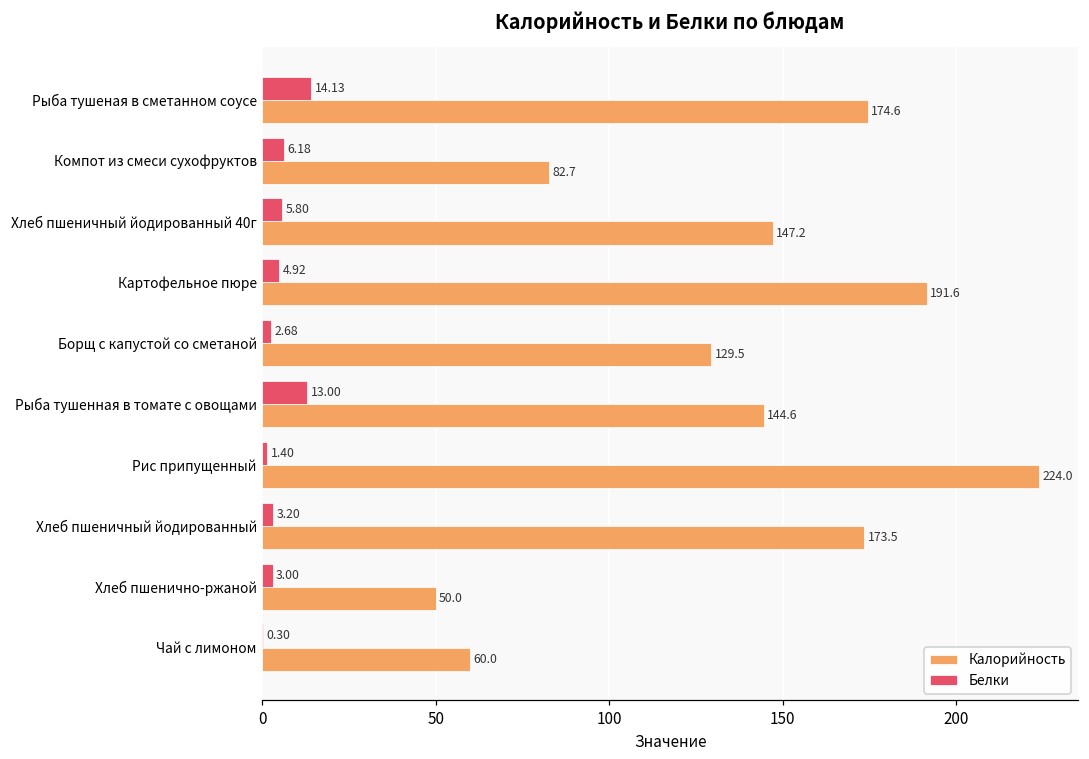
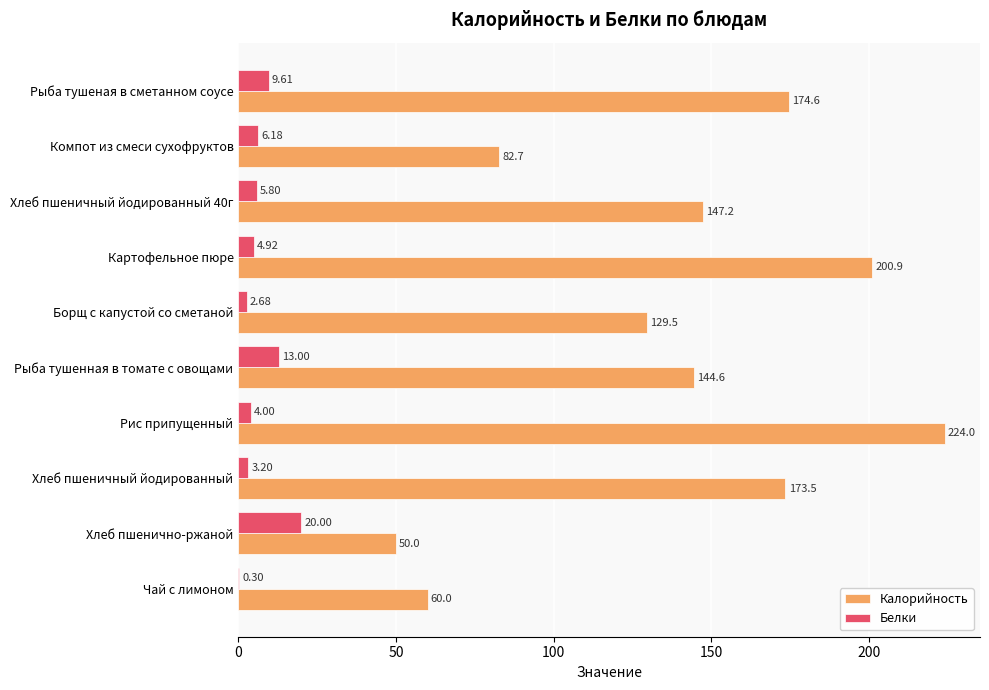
Белки, Рыба тушеная в сметанном соусе: 14.13 -> 9.61
Калорийность, Картофельное пюре: 191.6 -> 200.9
Белки, Рис припущенный: 1.40 -> 4.00
Белки, Хлеб пшенично-ржаной: 3.00 -> 20.00
